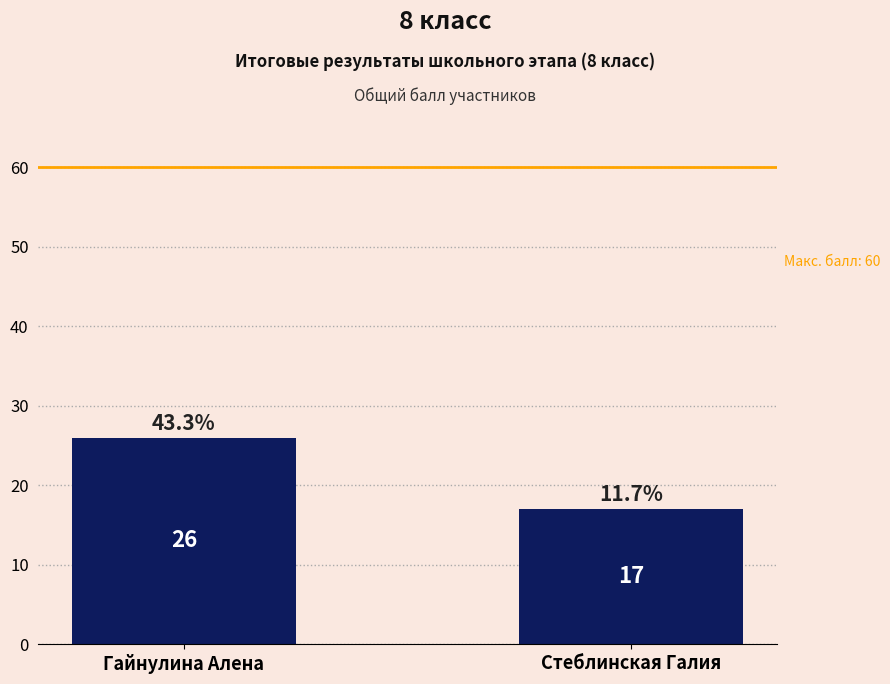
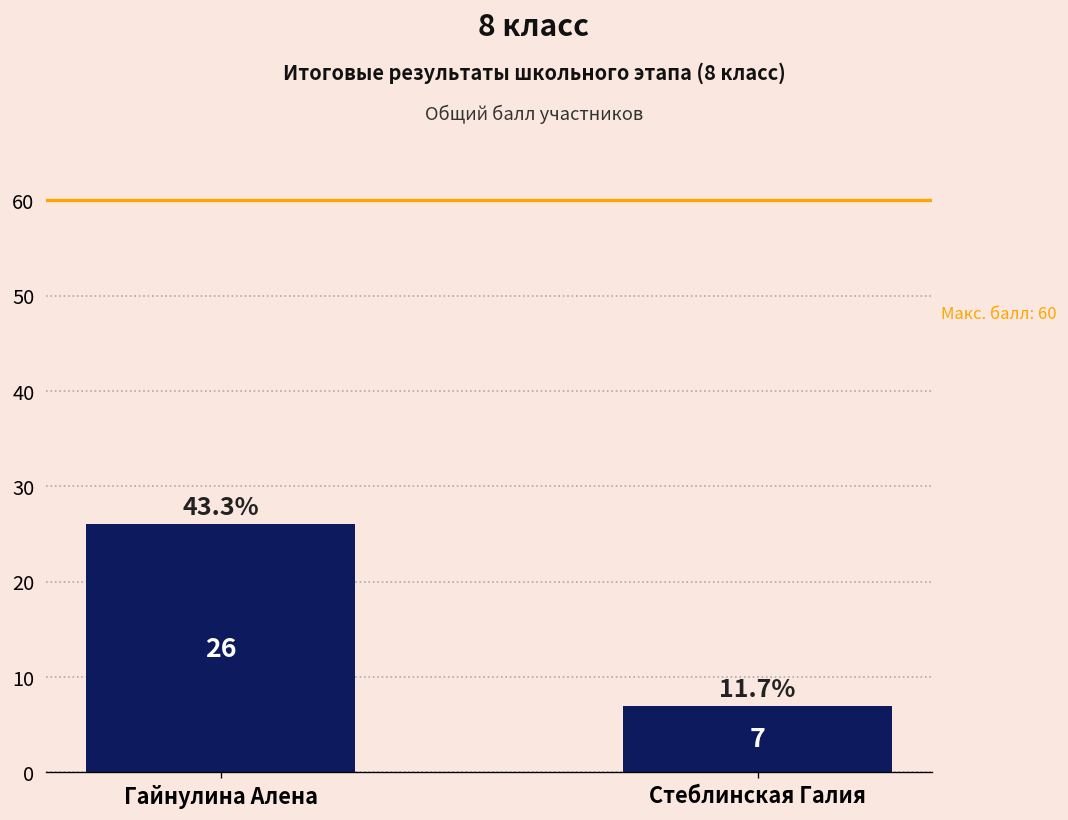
Стеблинская Галия: 17 -> 7
